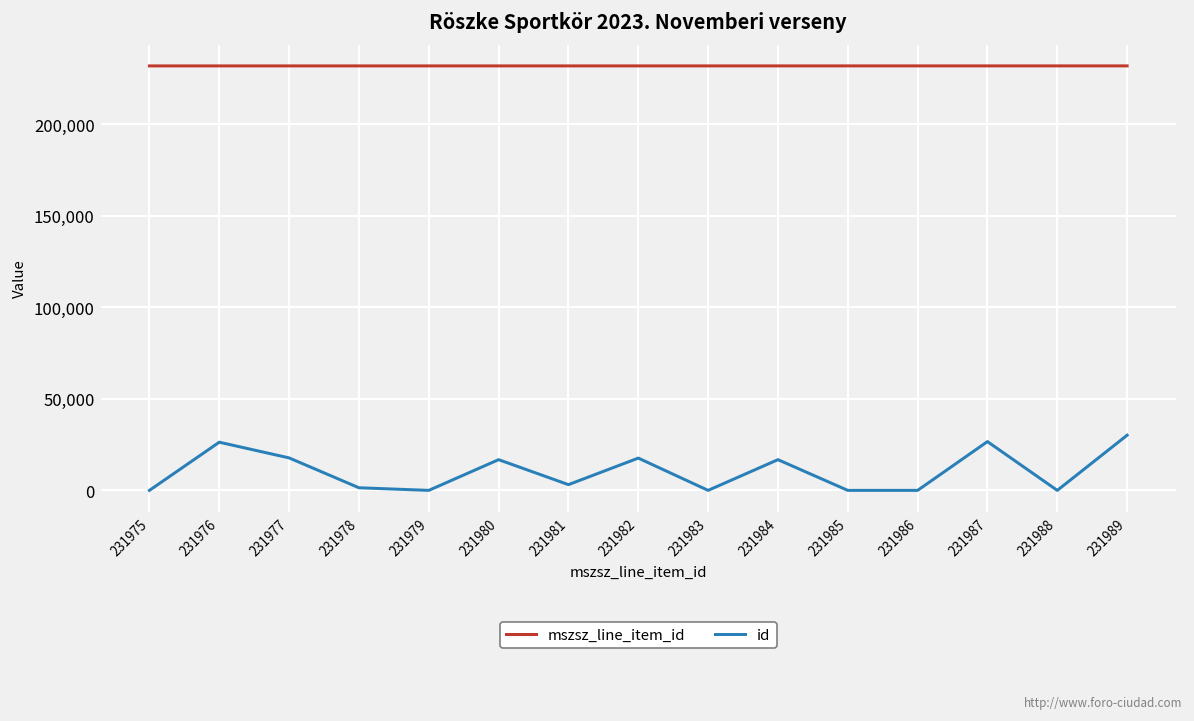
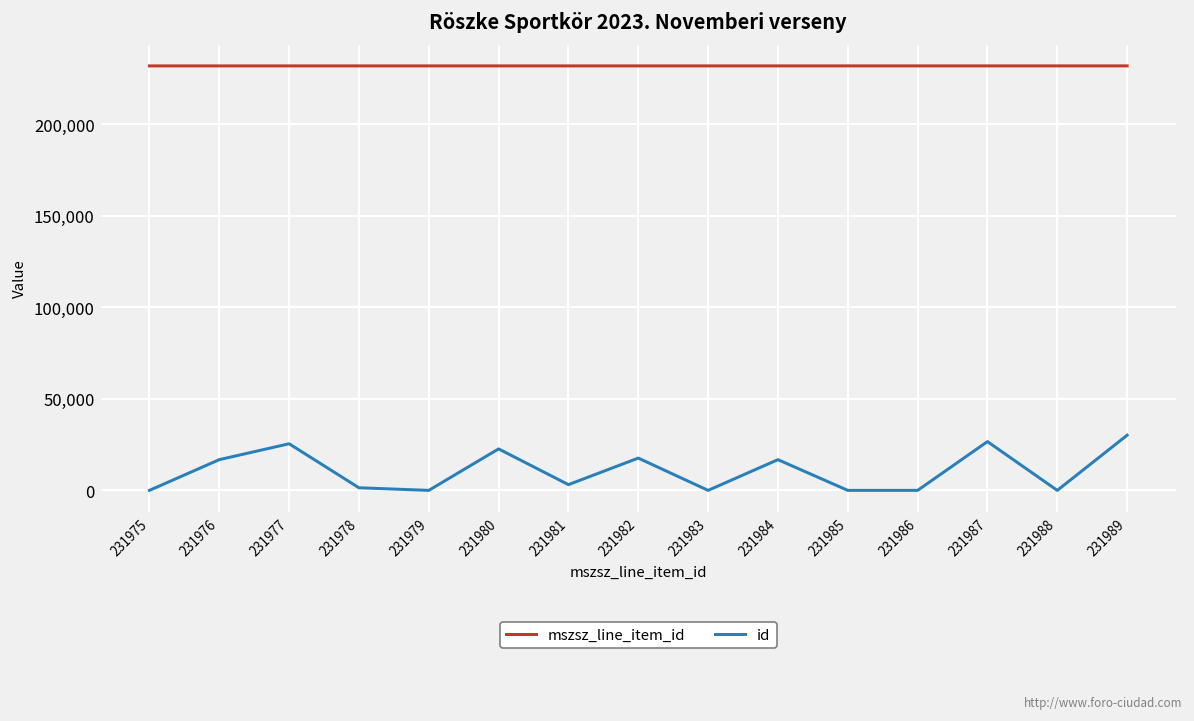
id, 231976: 26,000 -> 17,000
id, 231977: 18,000 -> 25,000
id, 231980: 17,000 -> 23,000
